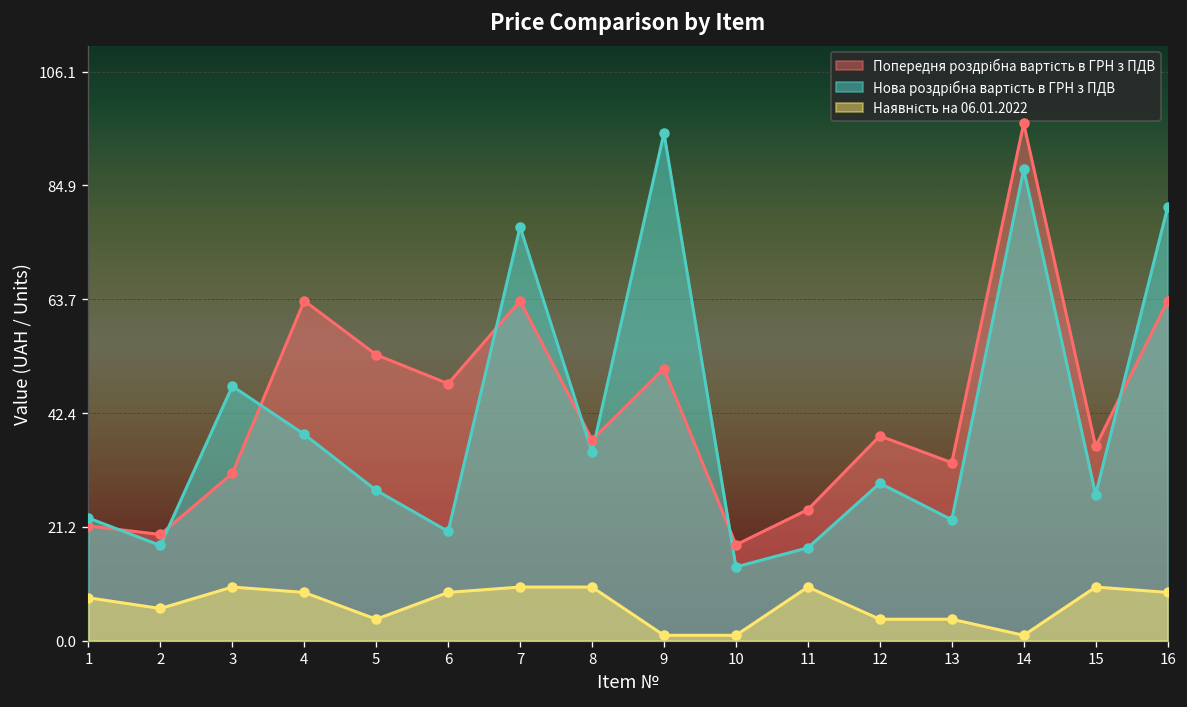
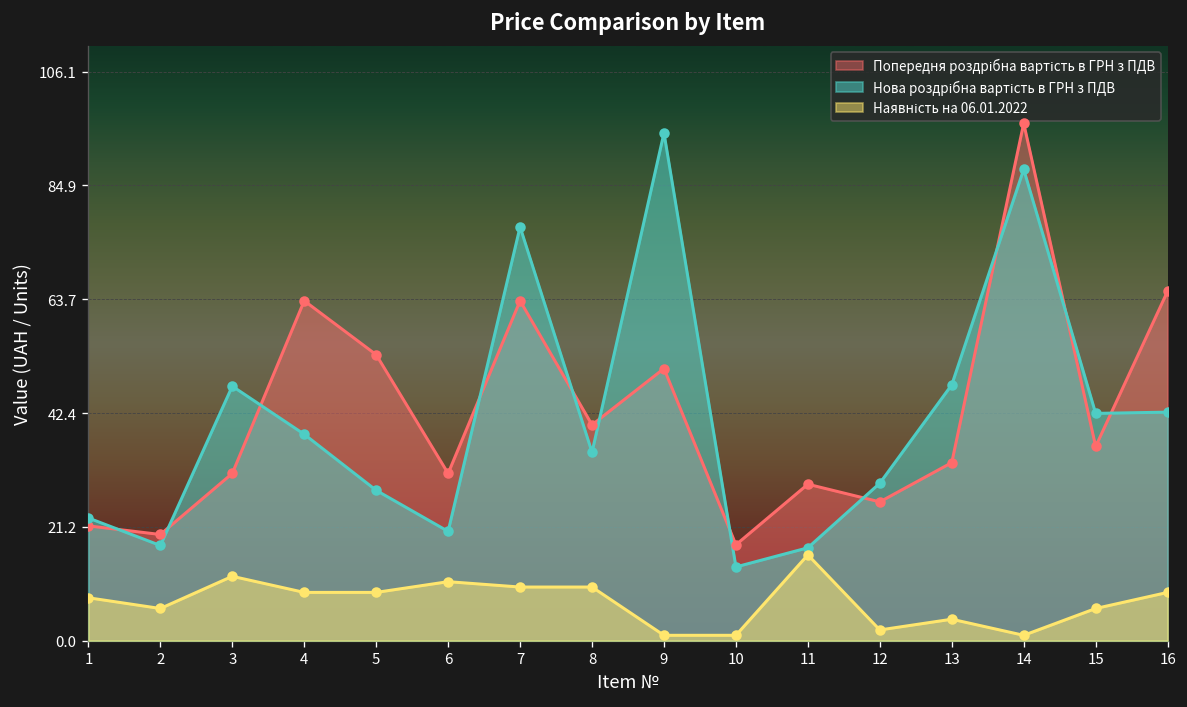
Наявність на 06.01.2022, 3: 10 -> 12
Наявність на 06.01.2022, 5: 4 -> 9
Попередня роздрібна вартість в ГРН з ПДВ, 6: 48 -> 31
Наявність на 06.01.2022, 6: 9 -> 11
Попередня роздрібна вартість в ГРН з ПДВ, 8: 37 -> 40
Попередня роздрібна вартість в ГРН з ПДВ, 11: 24 -> 29
Наявність на 06.01.2022, 11: 10 -> 16
Попередня роздрібна вартість в ГРН з ПДВ, 12: 38 -> 26
Наявність на 06.01.2022, 12: 4 -> 2
Нова роздрібна вартість в ГРН з ПДВ, 13: 23 -> 48
Нова роздрібна вартість в ГРН з ПДВ, 15: 27 -> 42
Наявність на 06.01.2022, 15: 10 -> 6
Попередня роздрібна вартість в ГРН з ПДВ, 16: 63 -> 65
Нова роздрібна вартість в ГРН з ПДВ, 16: 81 -> 43
